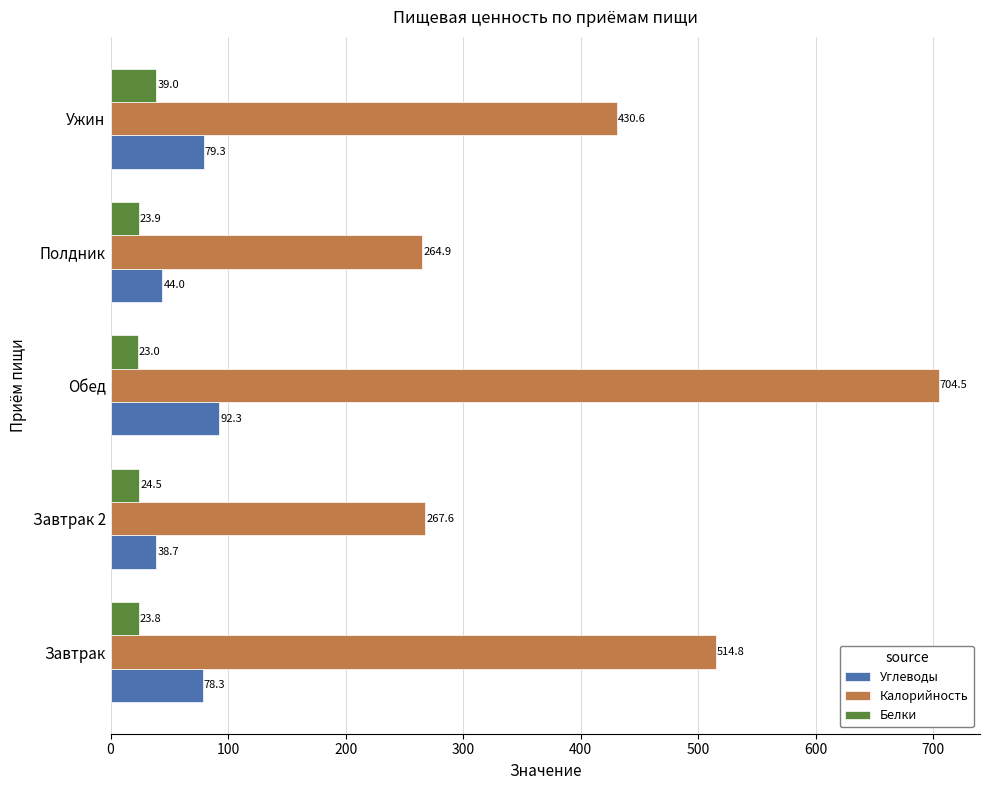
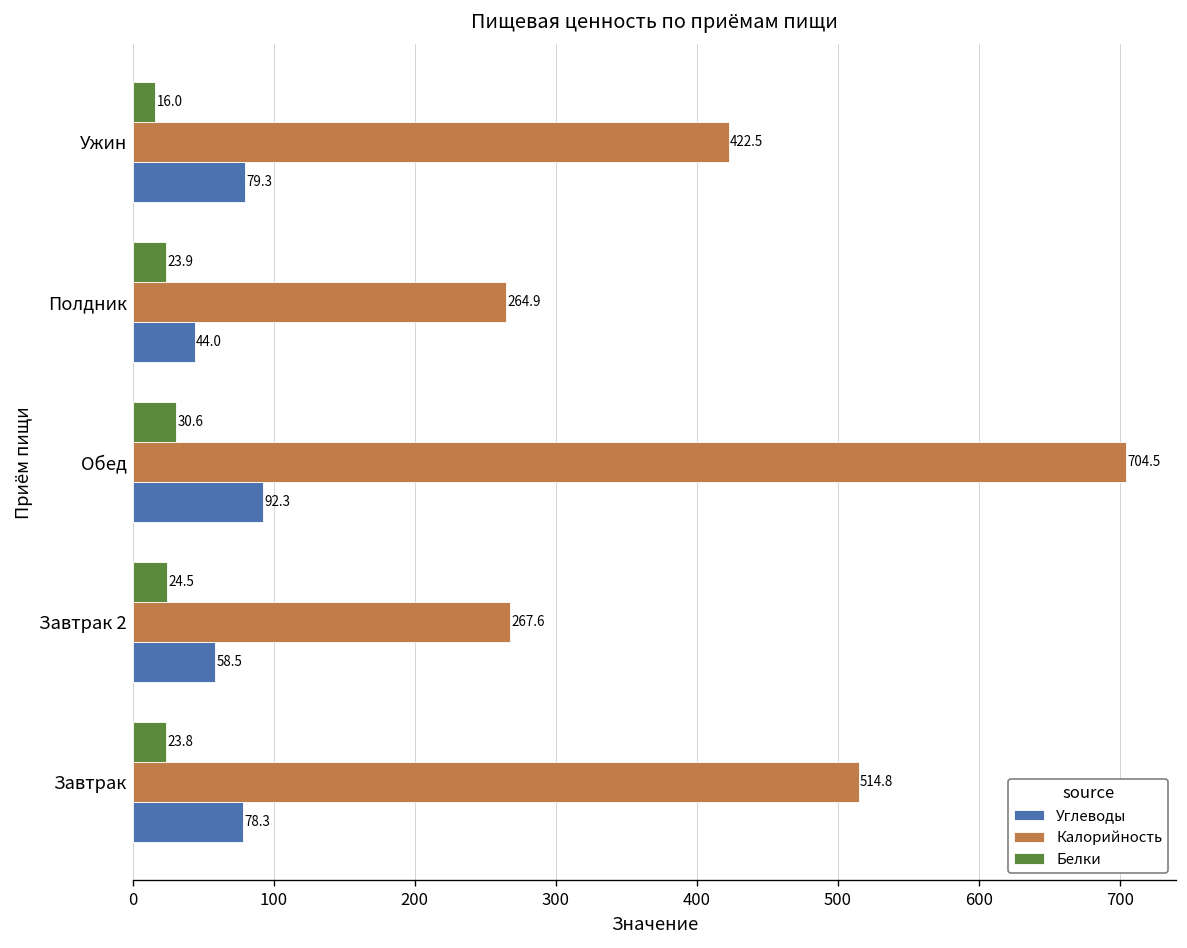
Белки, Ужин: 39.0 -> 16.0
Калорийность, Ужин: 430.6 -> 422.5
Белки, Обед: 23.0 -> 30.6
Углеводы, Завтрак 2: 38.7 -> 58.5
